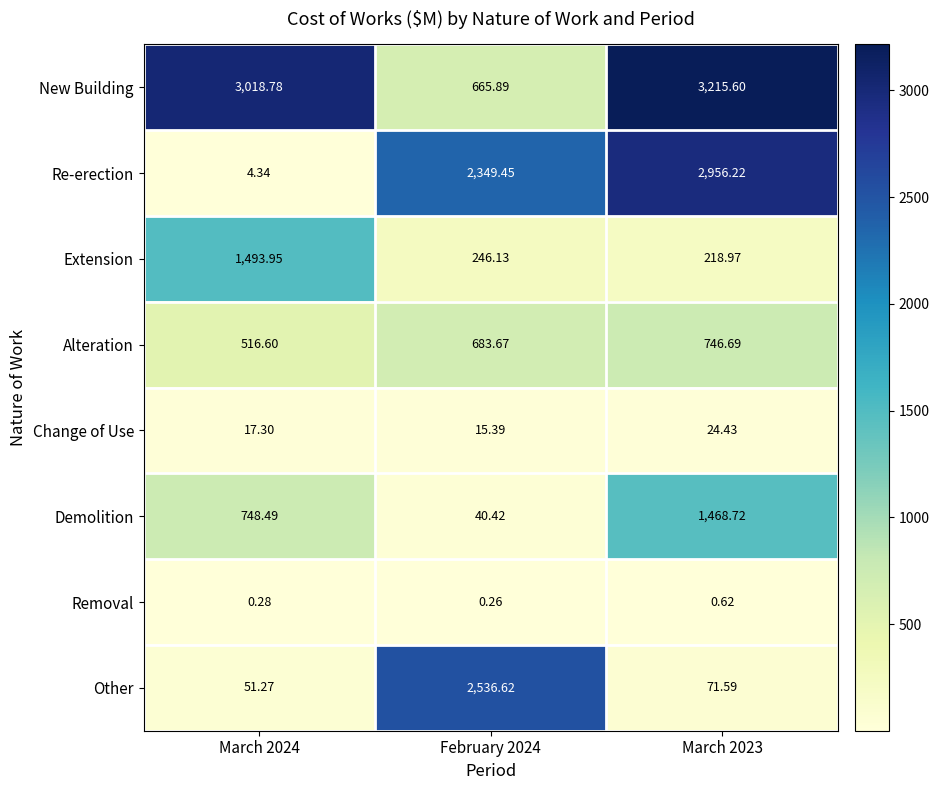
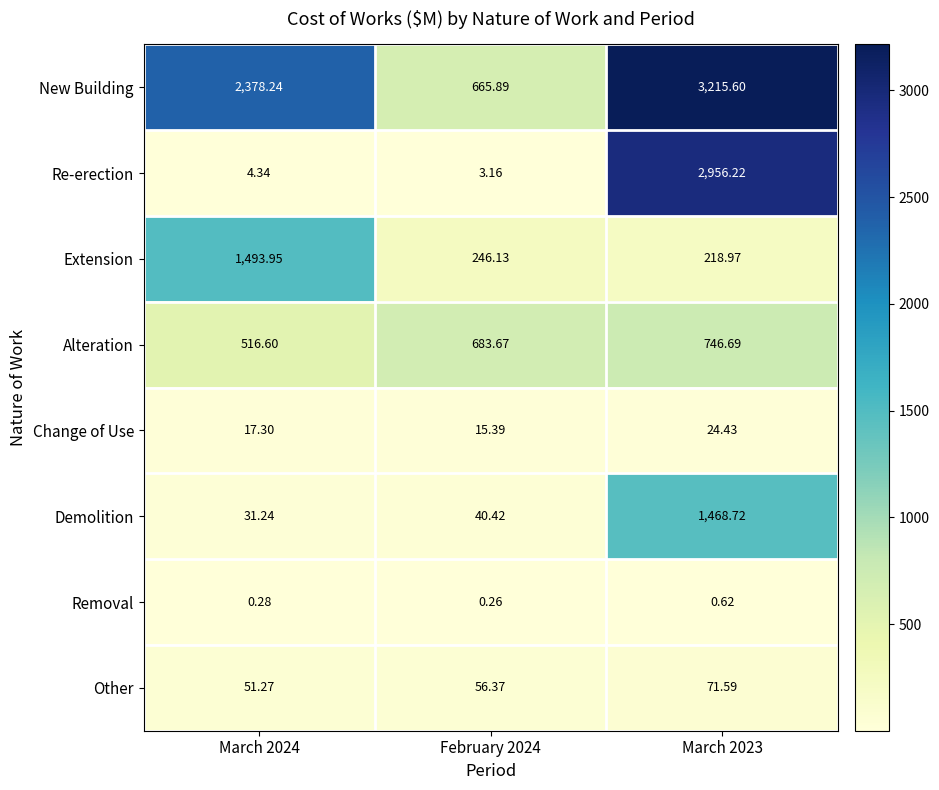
New Building, March 2024: 3,018.78 -> 2,378.24
Re-erection, February 2024: 2,349.45 -> 3.16
Demolition, March 2024: 748.49 -> 31.24
Other, February 2024: 2,536.62 -> 56.37
